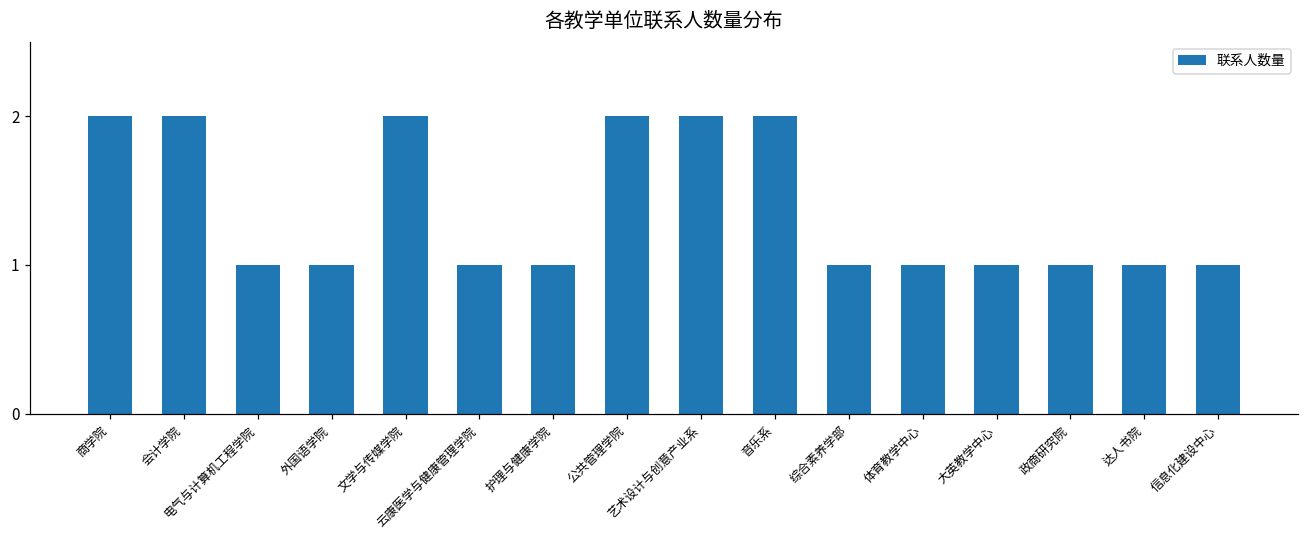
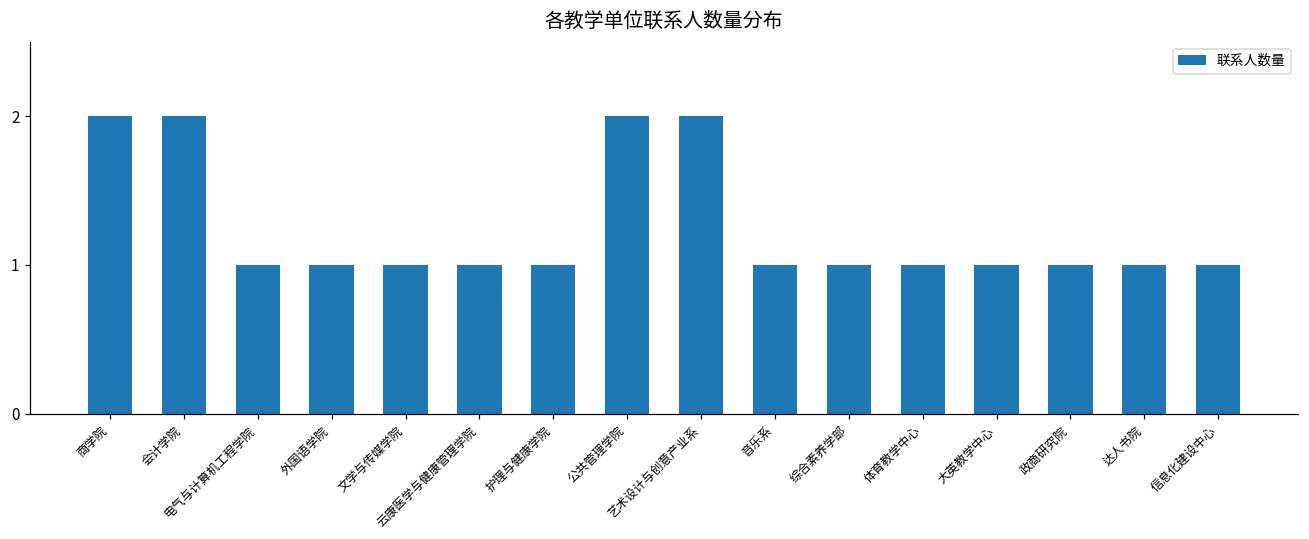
文学与传媒学院: 2 -> 1
音乐系: 2 -> 1
